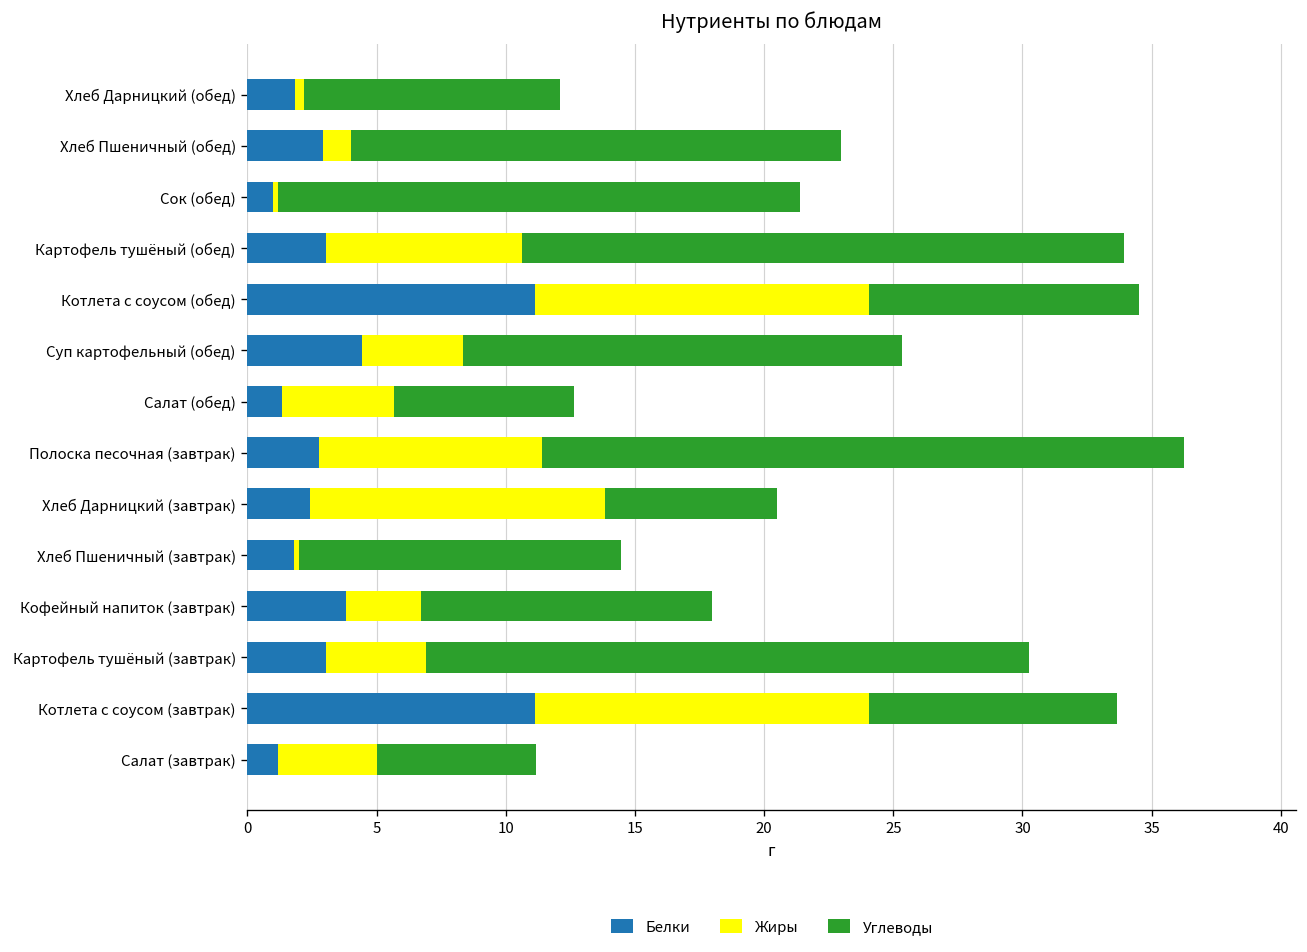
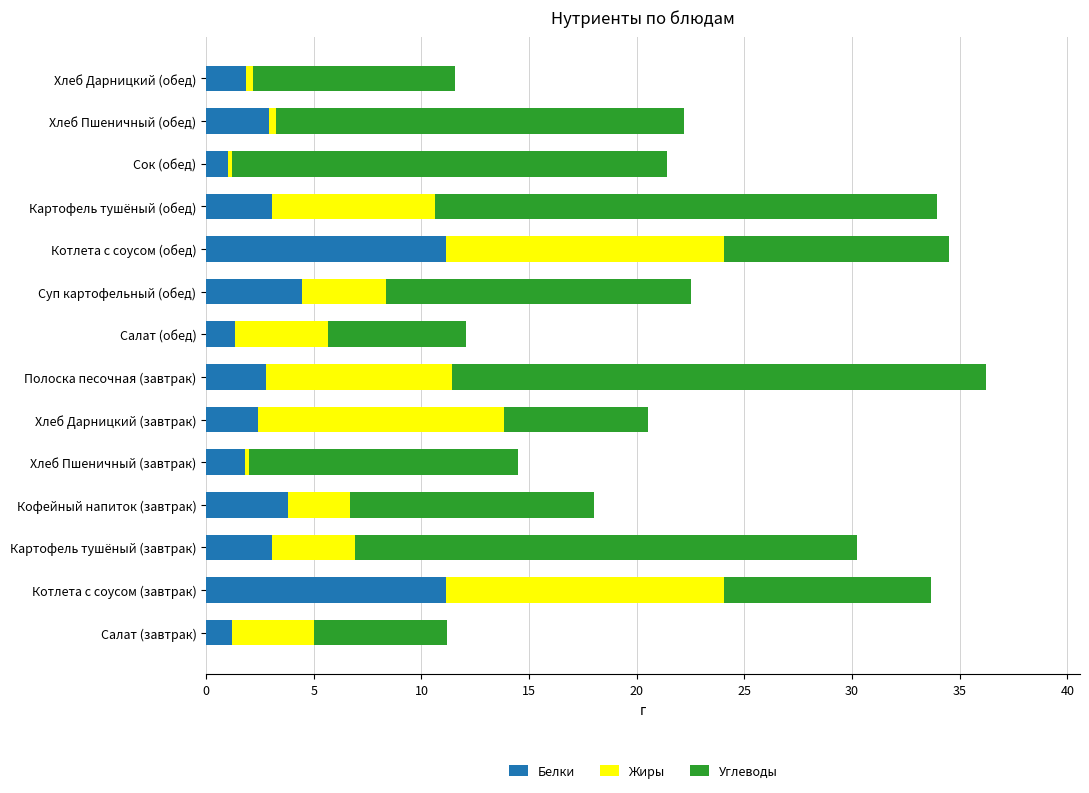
Углеводы, Хлеб Дарницкий (обед): 9.9 -> 9.4
Жиры, Хлеб Пшеничный (обед): 1.1 -> 0.3
Углеводы, Суп картофельный (обед): 17.0 -> 14.2
Углеводы, Салат (обед): 7.0 -> 6.4
